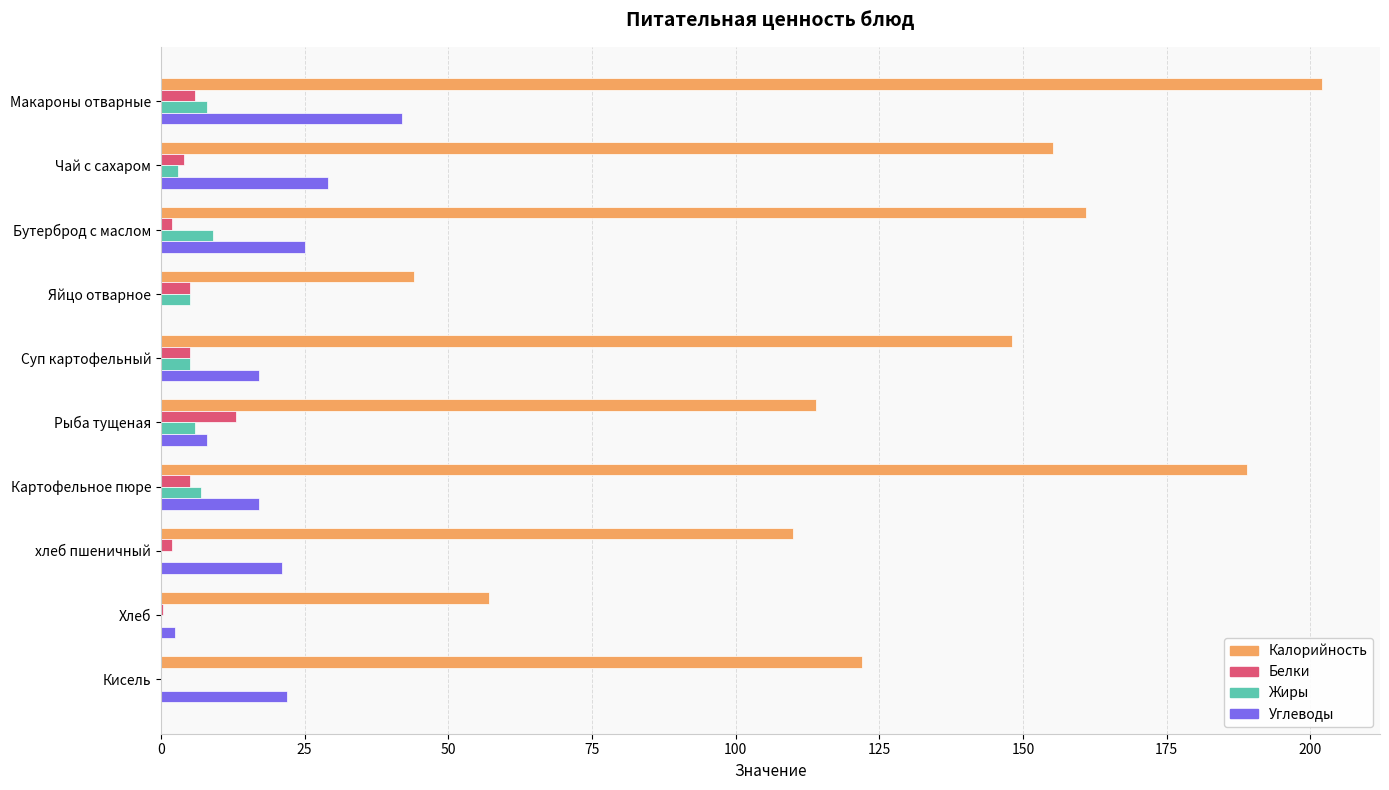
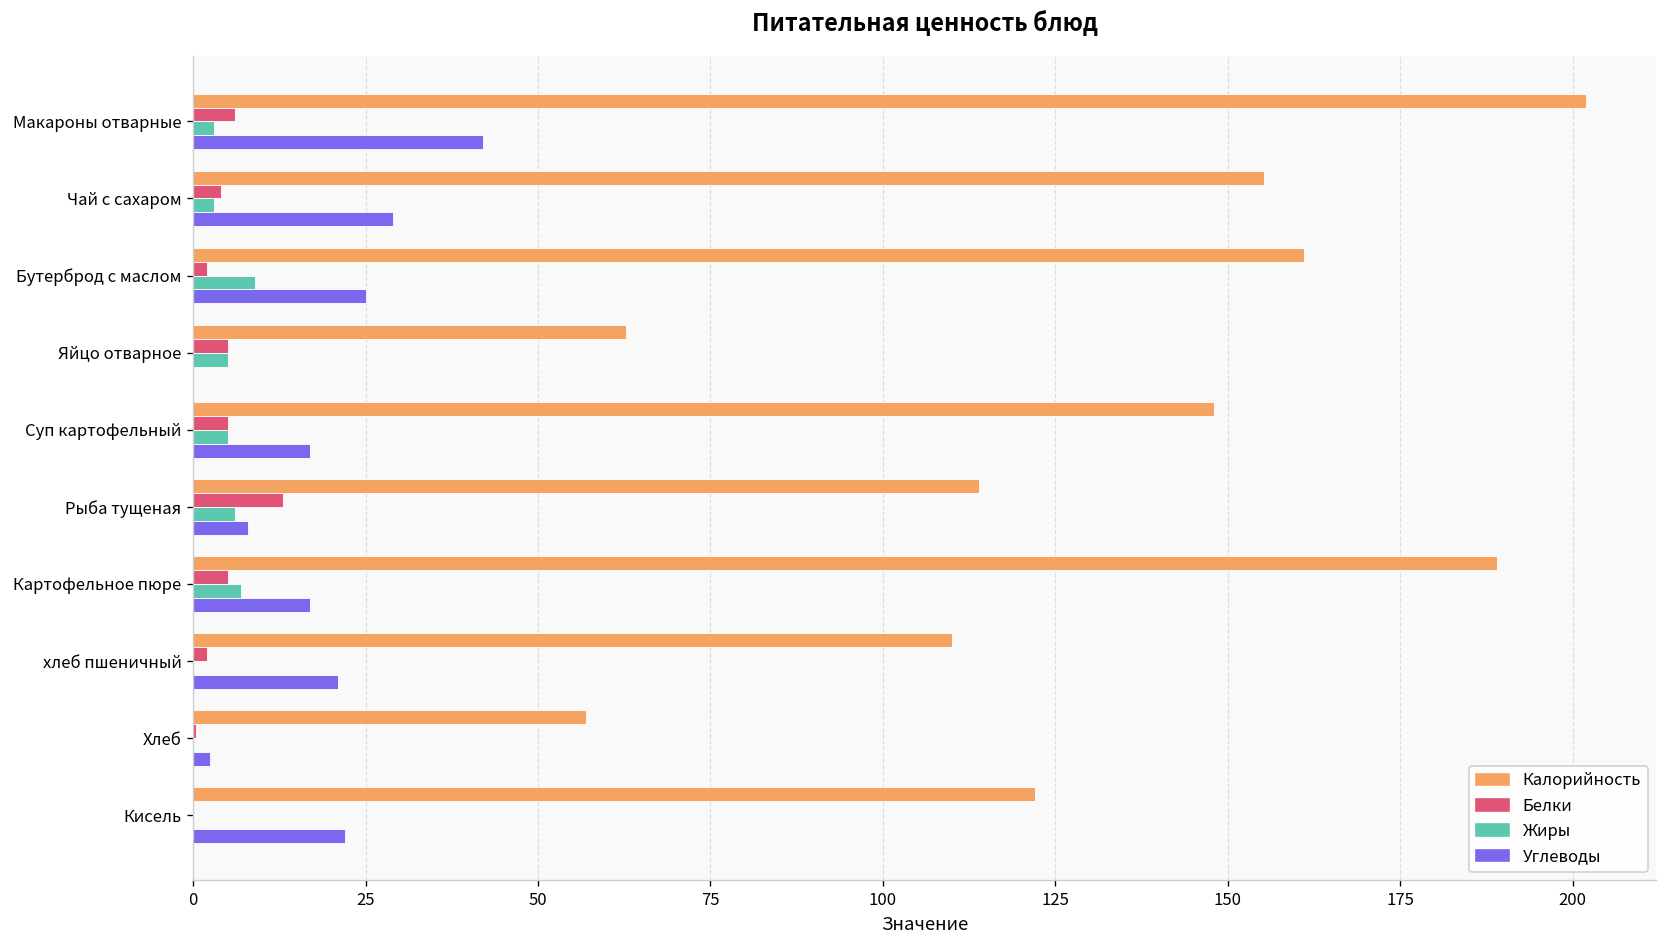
Жиры, Макароны отварные: 8 -> 3
Калорийность, Яйцо отварное: 44 -> 63
